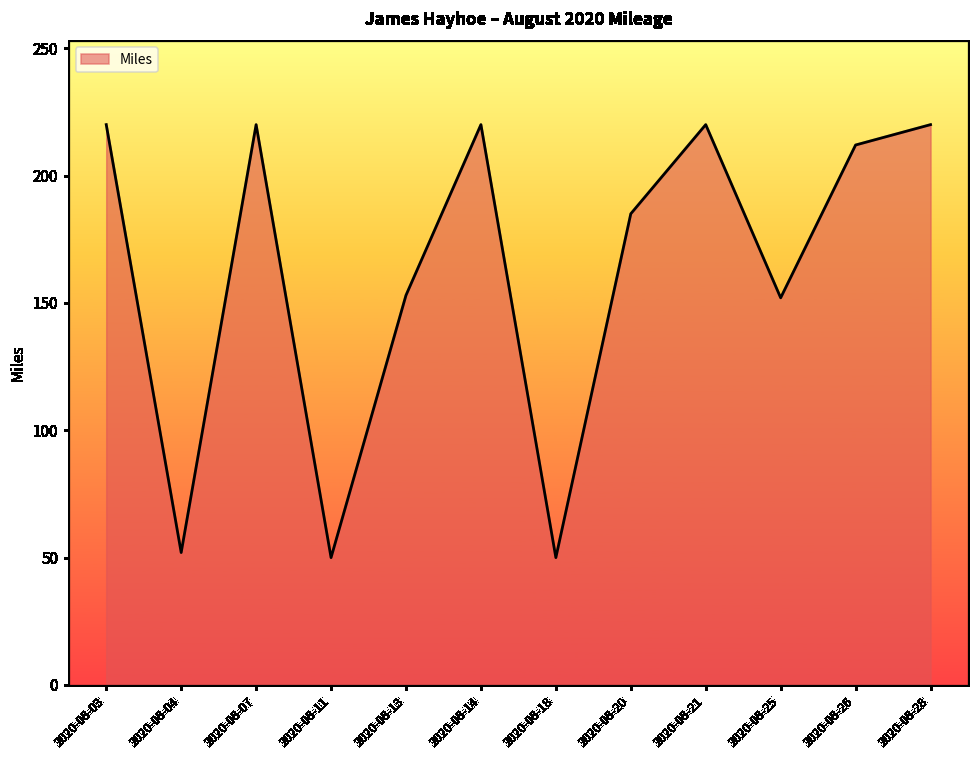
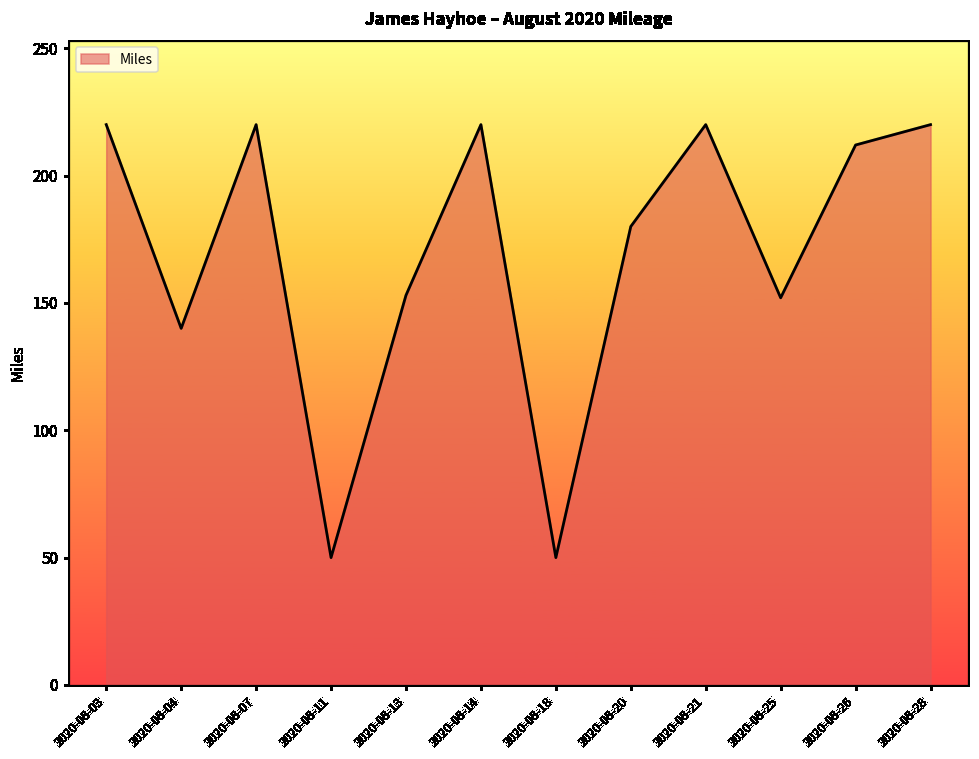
2020-08-04: 52 -> 140
2020-08-20: 185 -> 180
